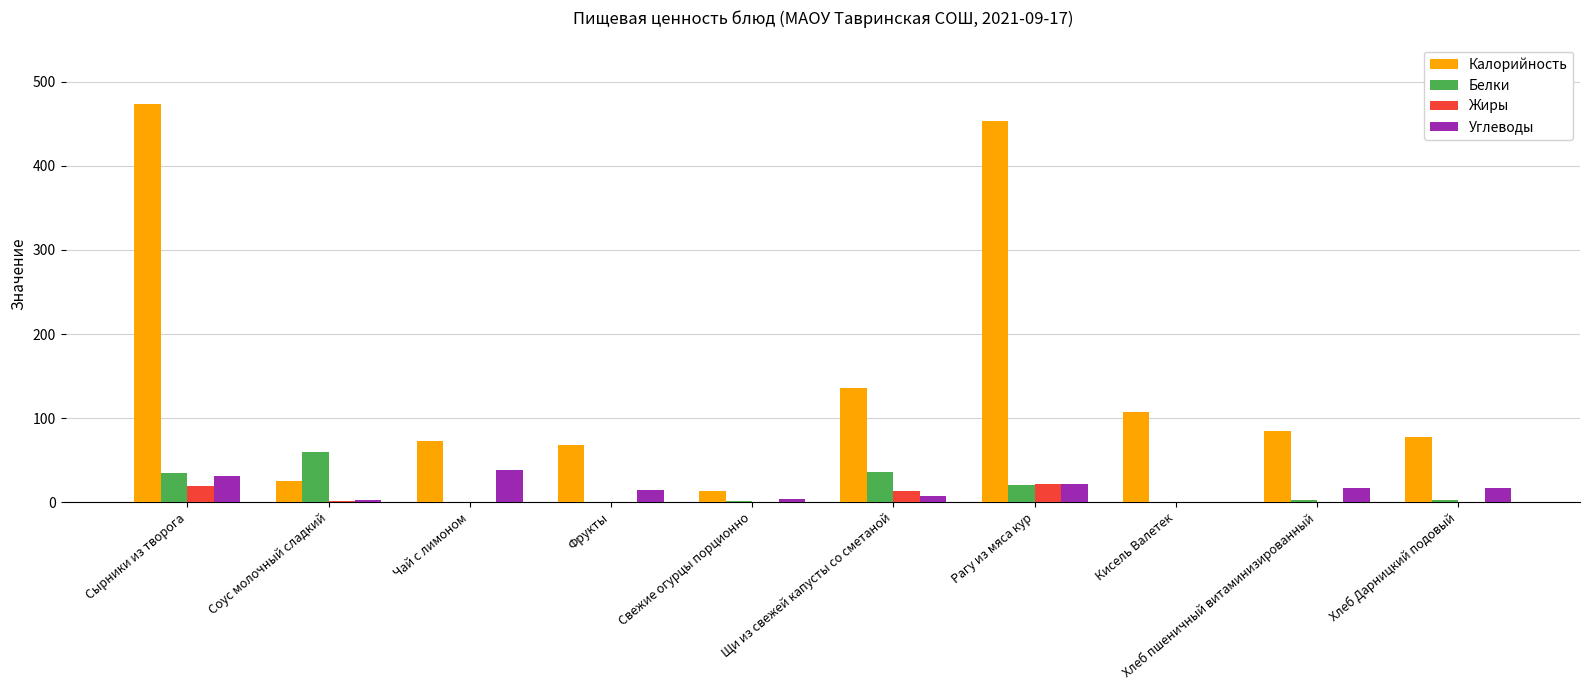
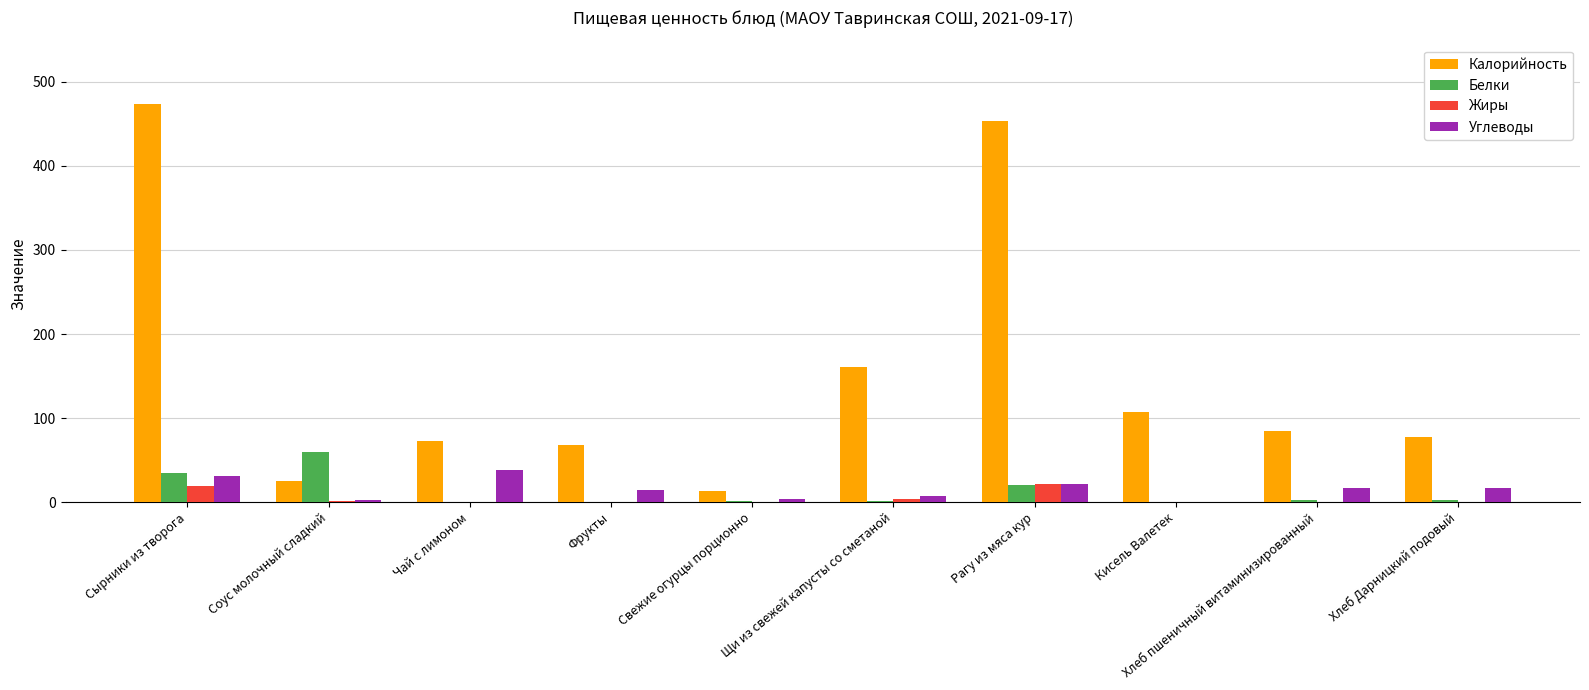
Калорийность, Щи из свежей капусты со сметаной: 140 -> 160
Белки, Щи из свежей капусты со сметаной: 40 -> 0
Жиры, Щи из свежей капусты со сметаной: 10 -> 0
